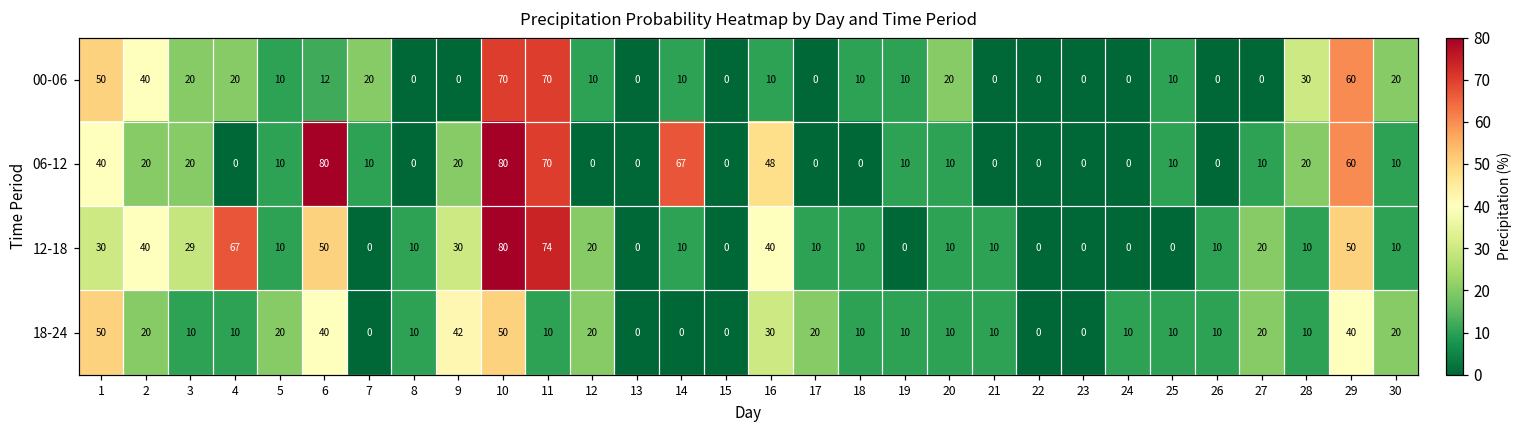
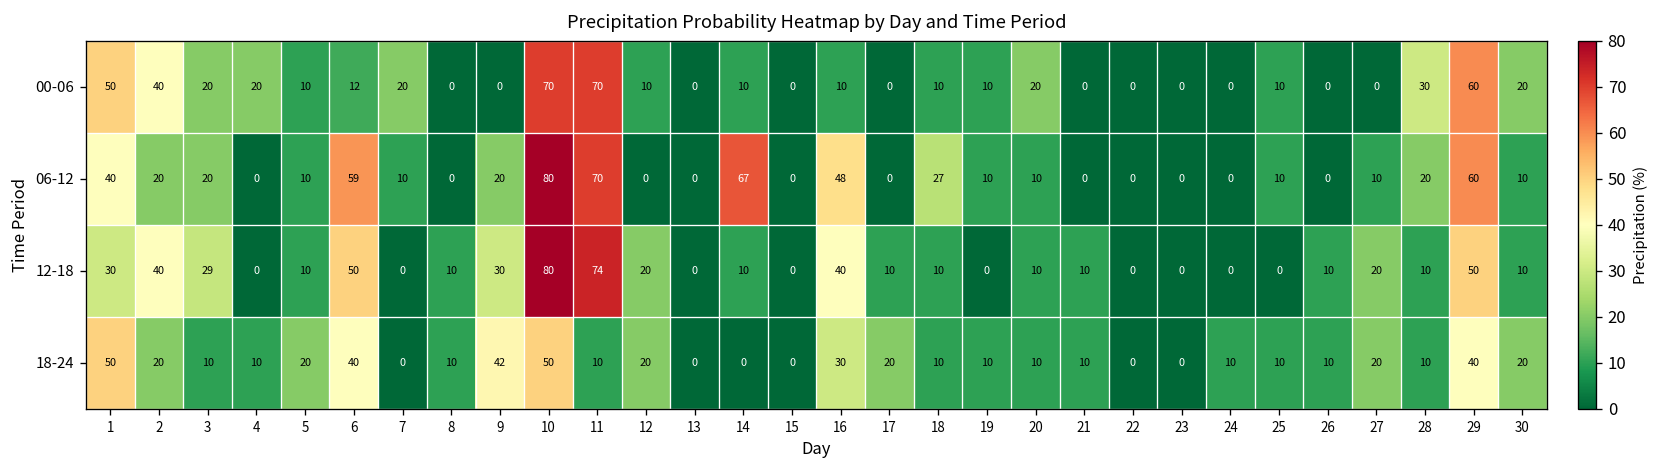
06-12, 6: 80 -> 59
06-12, 18: 0 -> 27
12-18, 4: 67 -> 0
